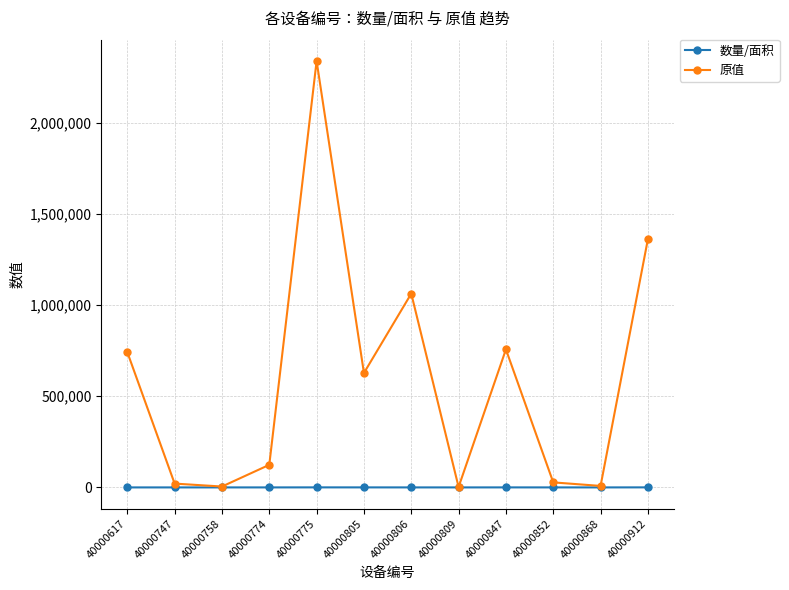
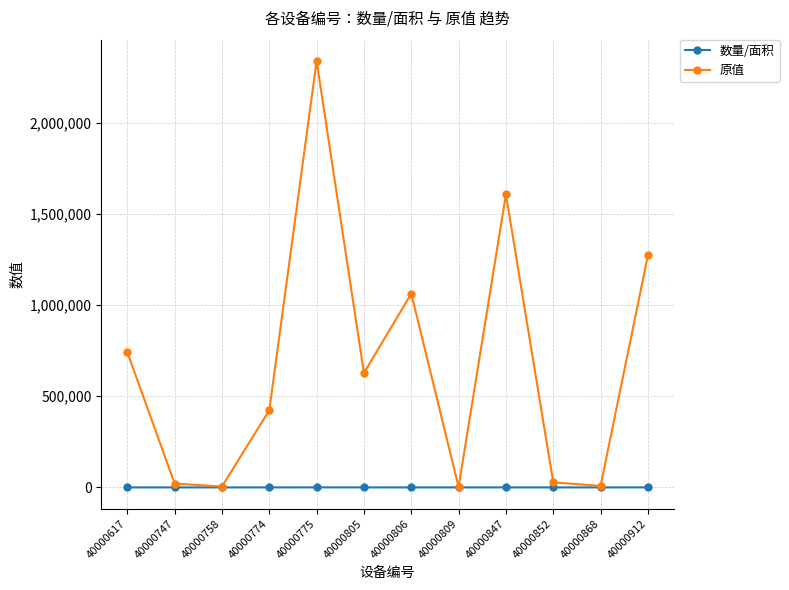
原值, 40000774: 120,000 -> 420,000
原值, 40000847: 760,000 -> 1,610,000
原值, 40000912: 1,360,000 -> 1,270,000
